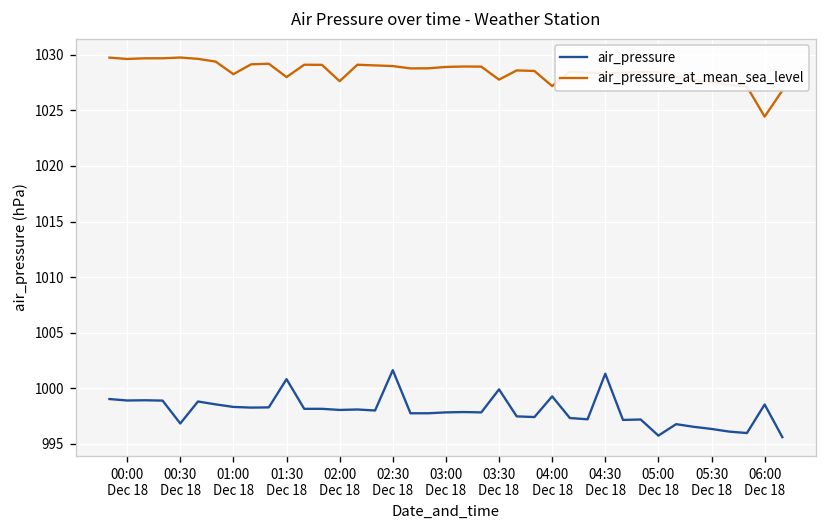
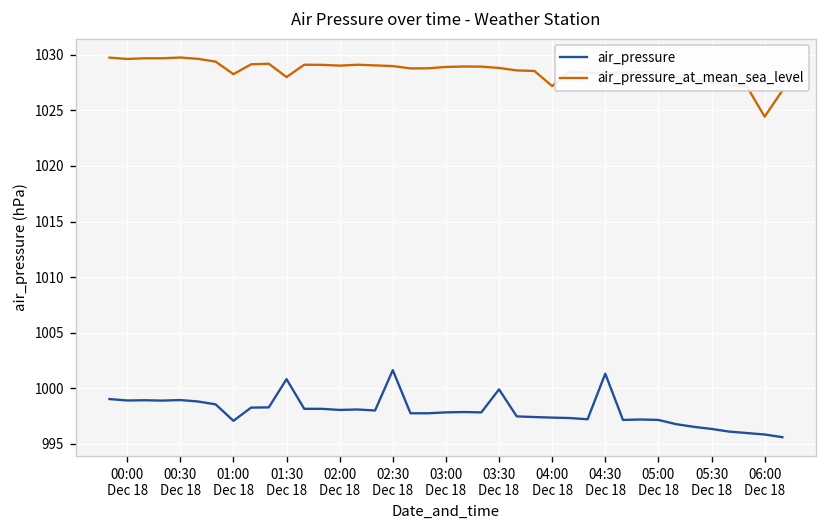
air_pressure, 00:30 Dec 18: 997 -> 999
air_pressure, 01:00 Dec 18: 998 -> 997
air_pressure_at_mean_sea_level, 02:00 Dec 18: 1028 -> 1029
air_pressure_at_mean_sea_level, 03:30 Dec 18: 1028 -> 1029
air_pressure, 04:00 Dec 18: 999 -> 997
air_pressure, 05:00 Dec 18: 996 -> 997
air_pressure, 06:00 Dec 18: 999 -> 996
